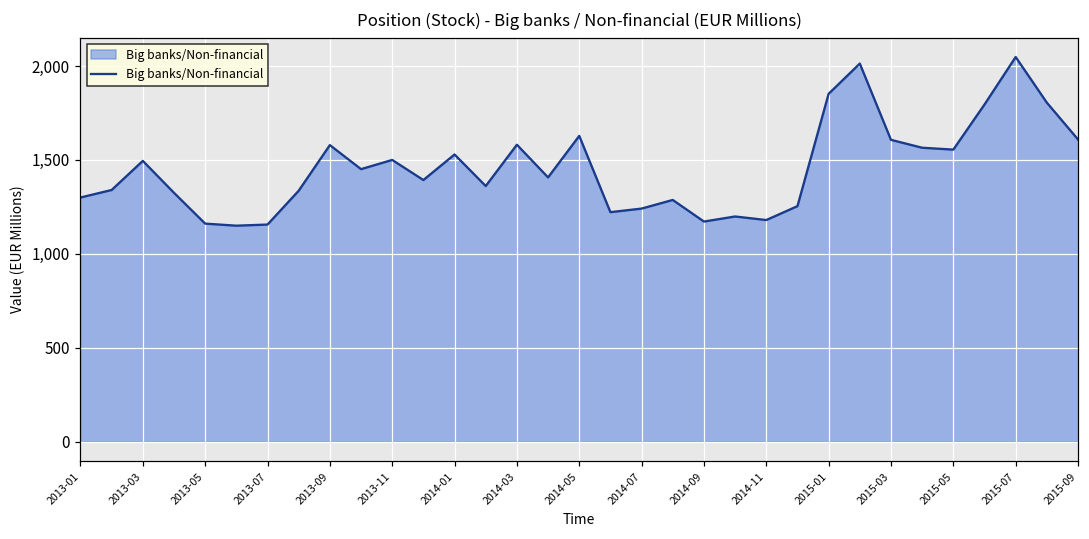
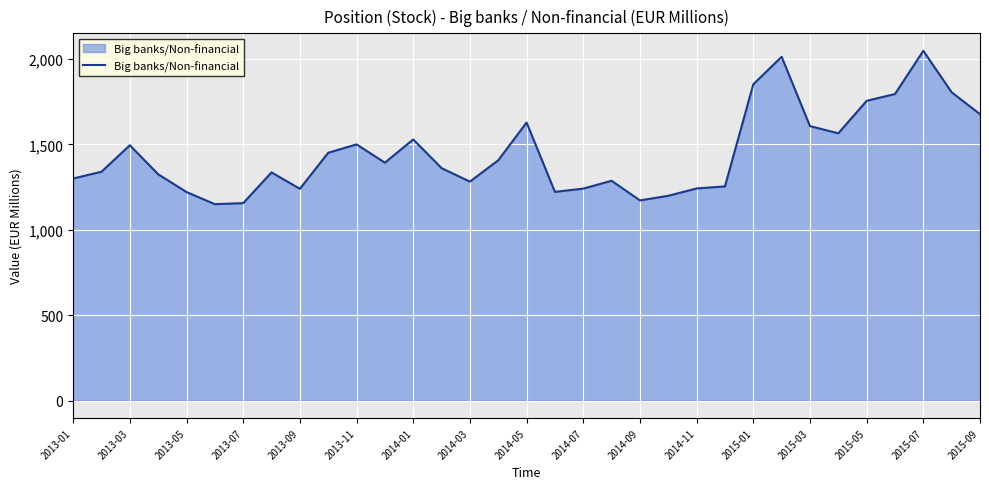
2013-05: 1,160 -> 1,220
2013-09: 1,580 -> 1,240
2014-03: 1,580 -> 1,280
2014-11: 1,180 -> 1,240
2015-05: 1,560 -> 1,760
2015-09: 1,610 -> 1,680
